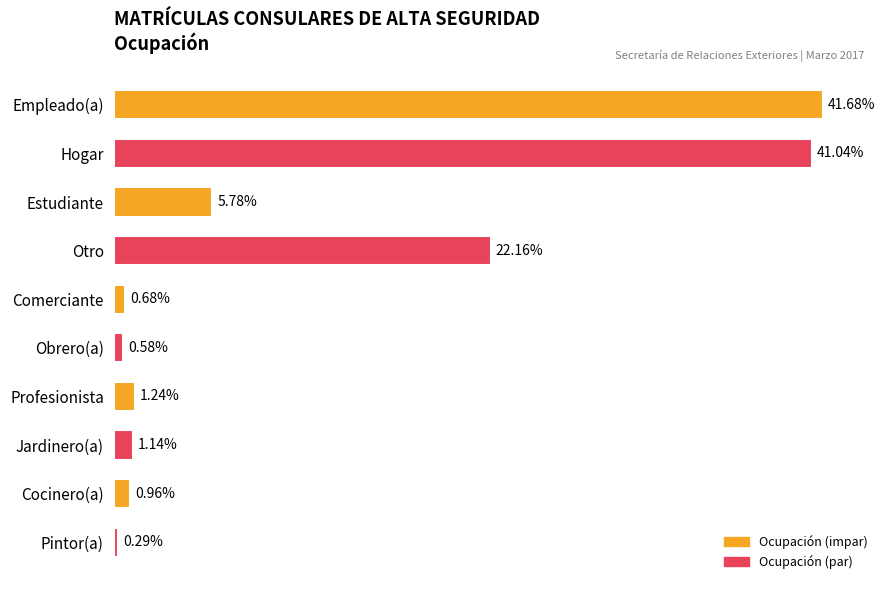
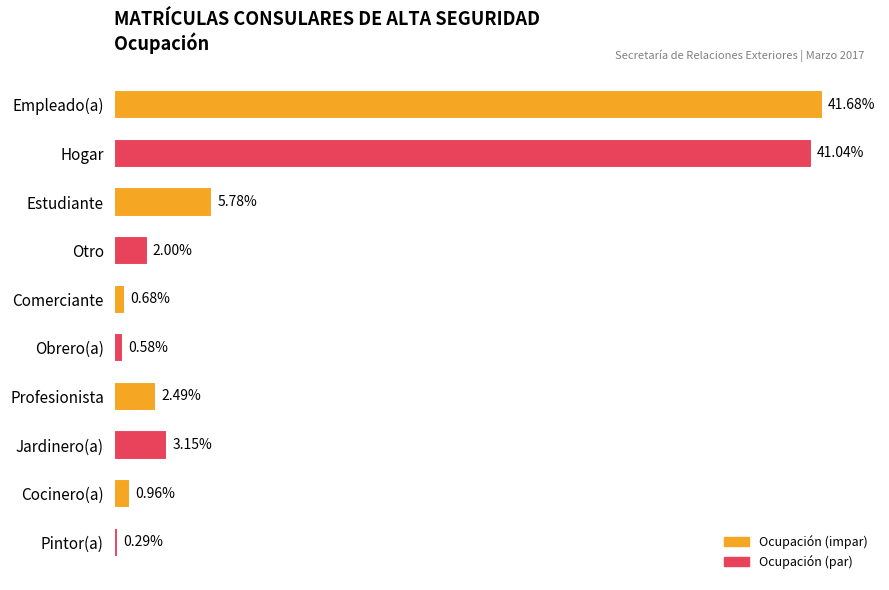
Otro: 22.16% -> 2.00%
Profesionista: 1.24% -> 2.49%
Jardinero(a): 1.14% -> 3.15%
